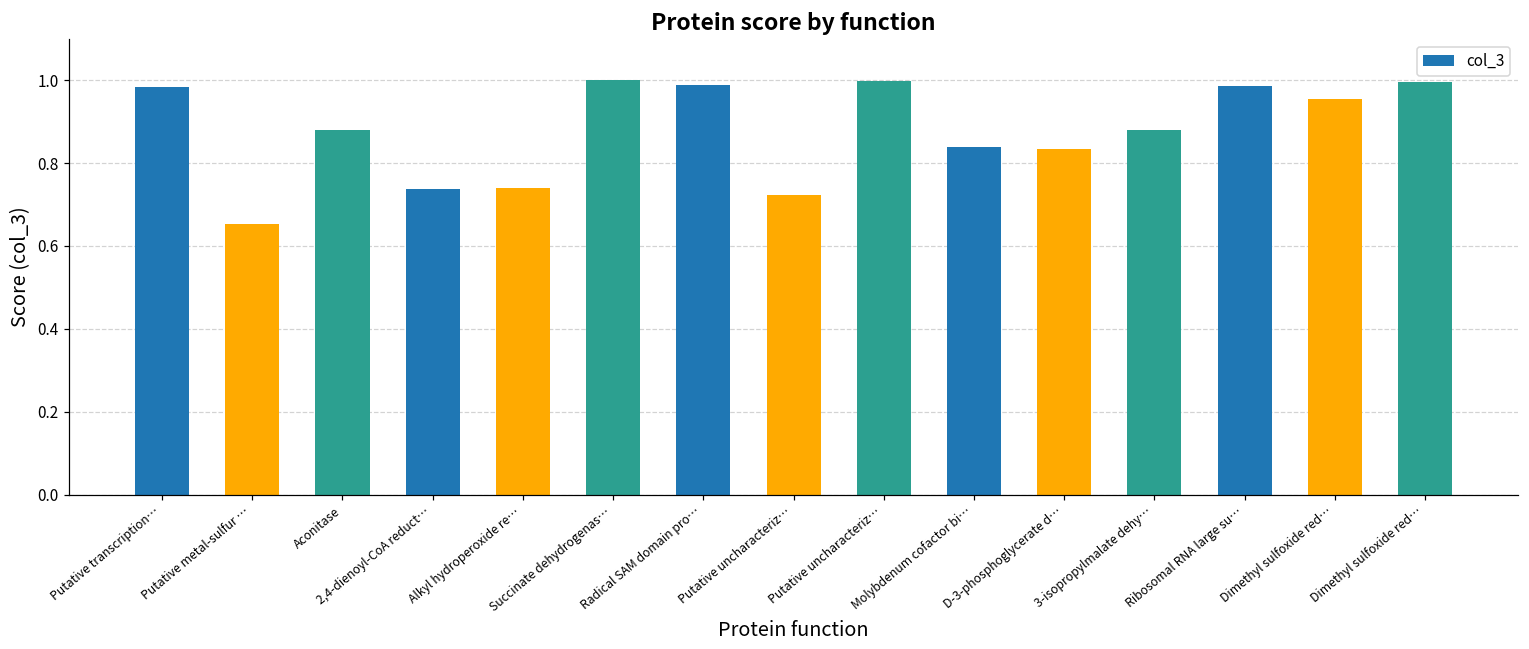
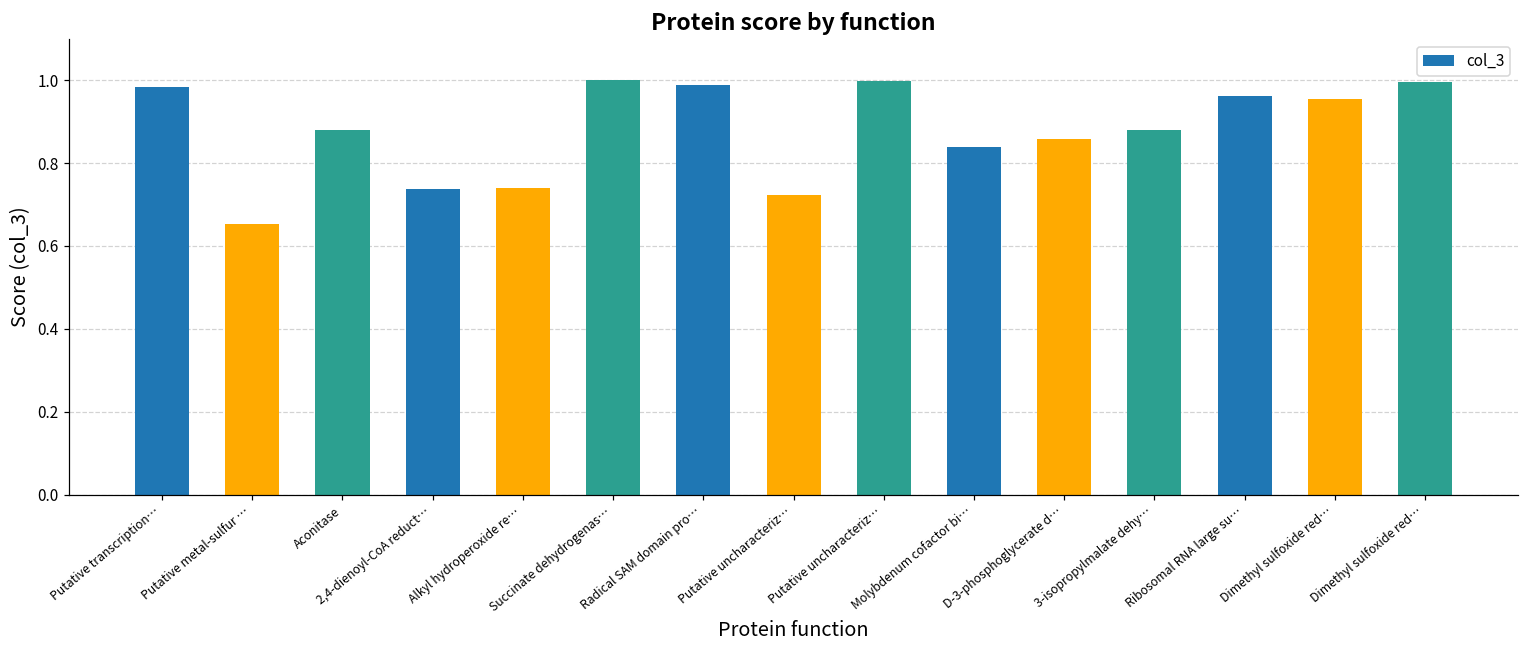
D-3-phosphoglycerate d…: 0.83 -> 0.86
Ribosomal RNA large su…: 0.99 -> 0.96
